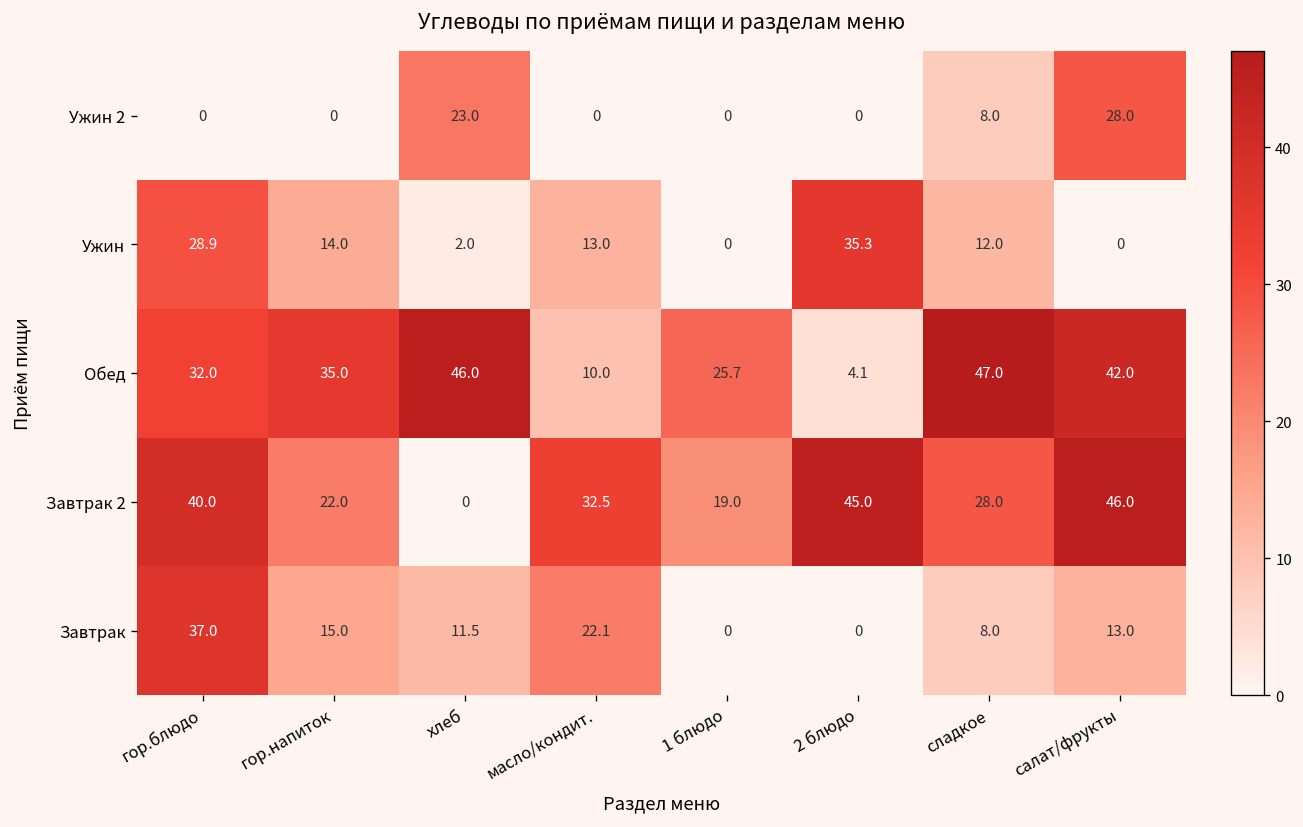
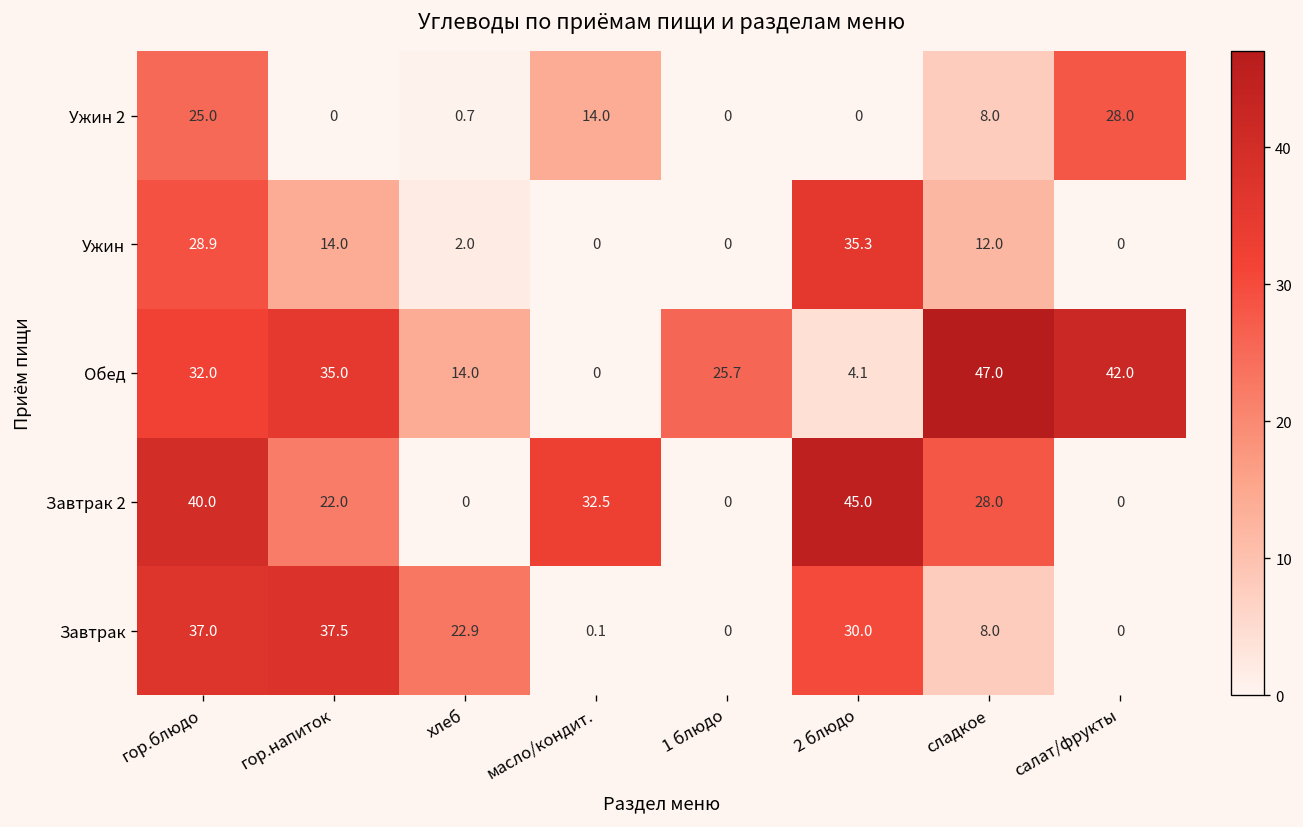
Ужин 2, гор.блюдо: 0 -> 25.0
Ужин 2, хлеб: 23.0 -> 0.7
Ужин 2, масло/кондит.: 0 -> 14.0
Ужин, масло/кондит.: 13.0 -> 0
Обед, хлеб: 46.0 -> 14.0
Обед, масло/кондит.: 10.0 -> 0
Завтрак 2, 1 блюдо: 19.0 -> 0
Завтрак 2, салат/фрукты: 46.0 -> 0
Завтрак, гор.напиток: 15.0 -> 37.5
Завтрак, хлеб: 11.5 -> 22.9
Завтрак, масло/кондит.: 22.1 -> 0.1
Завтрак, 2 блюдо: 0 -> 30.0
Завтрак, салат/фрукты: 13.0 -> 0
